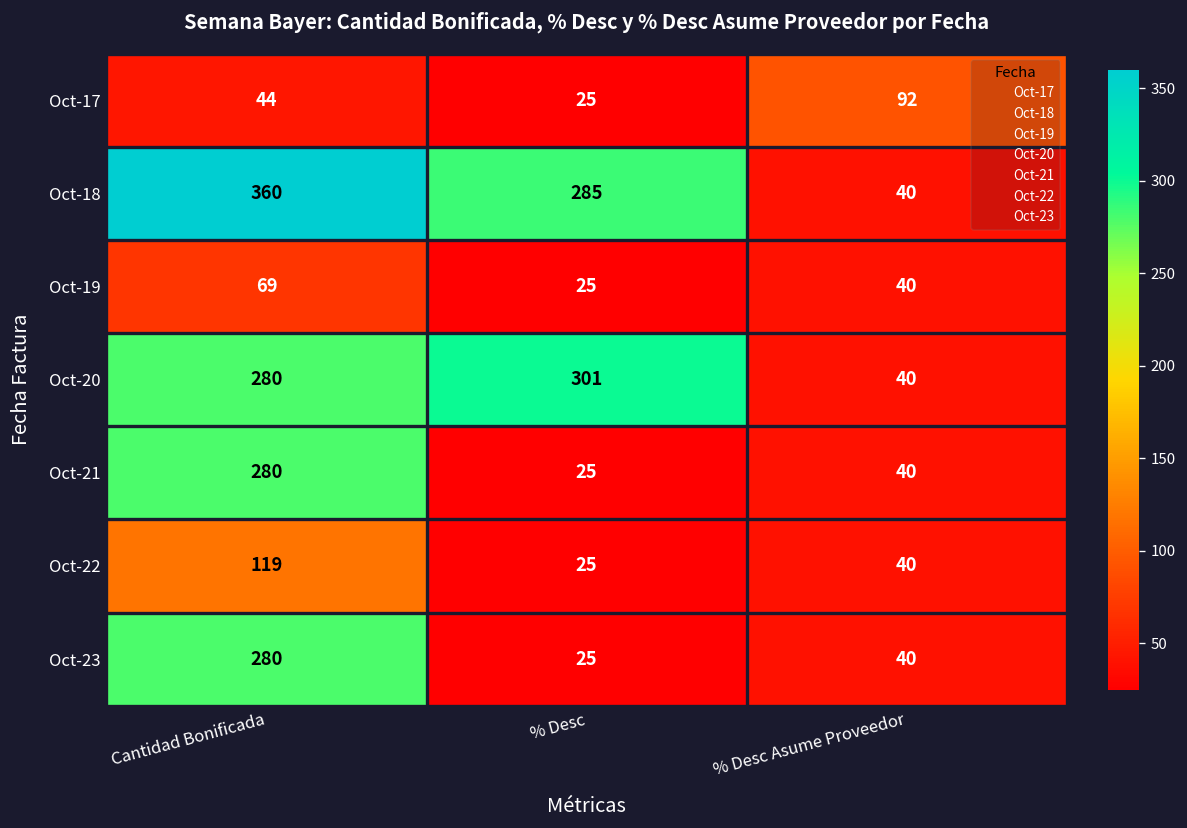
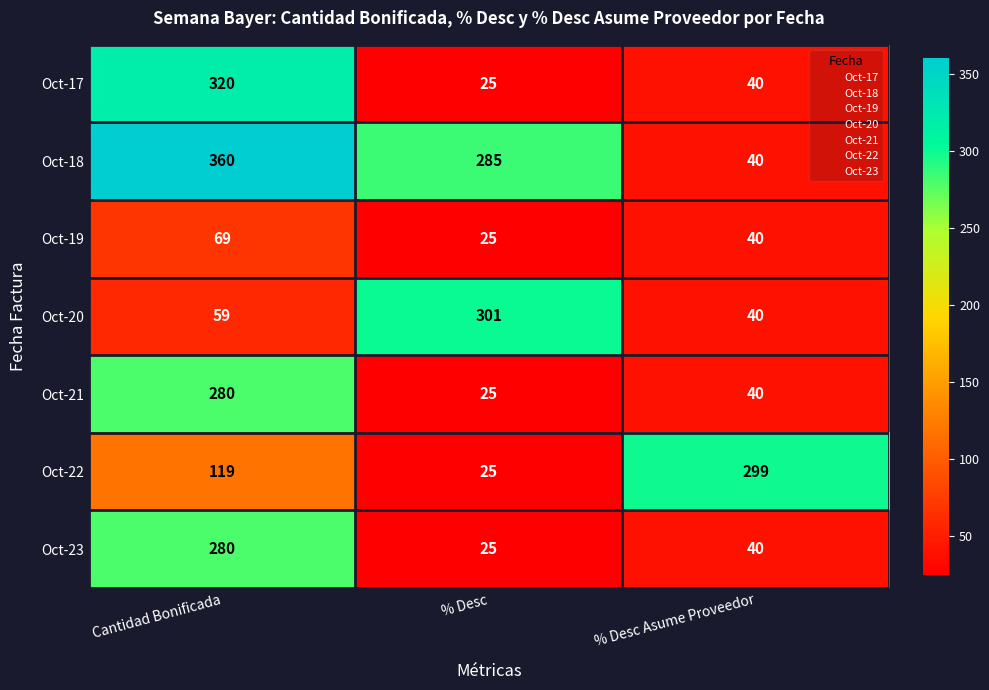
Oct-17, Cantidad Bonificada: 44 -> 320
Oct-17, % Desc Asume Proveedor: 92 -> 40
Oct-20, Cantidad Bonificada: 280 -> 59
Oct-22, % Desc Asume Proveedor: 40 -> 299
